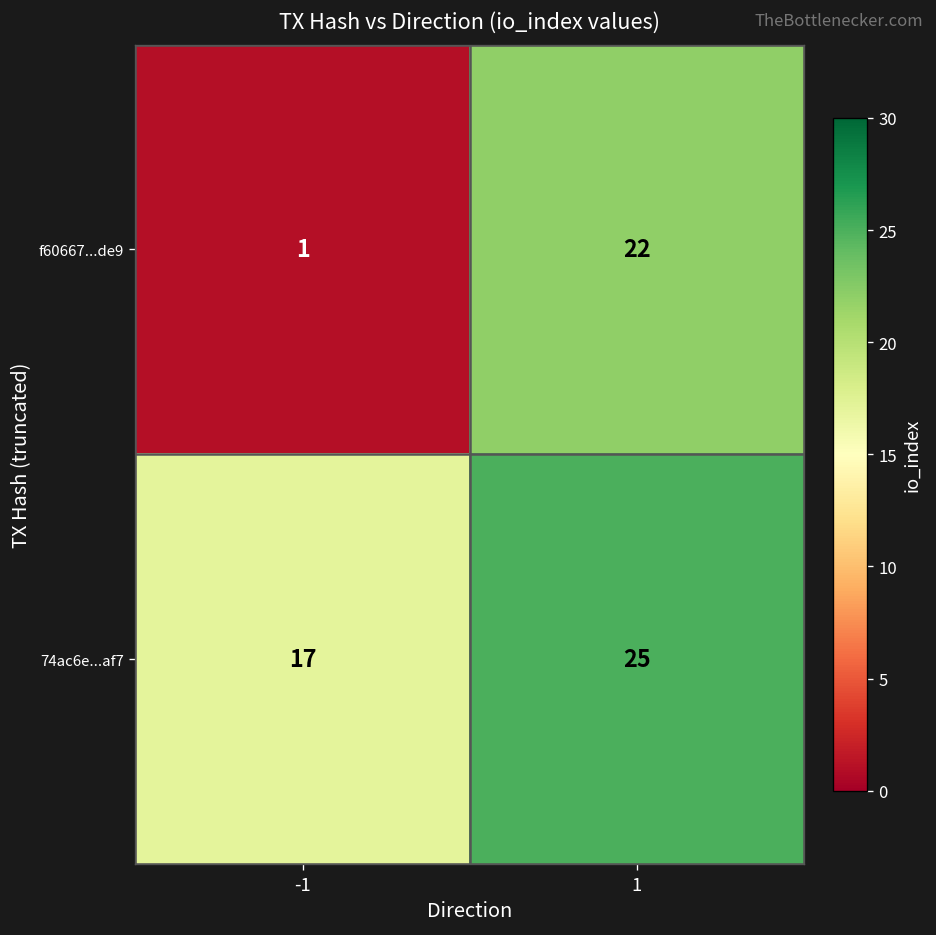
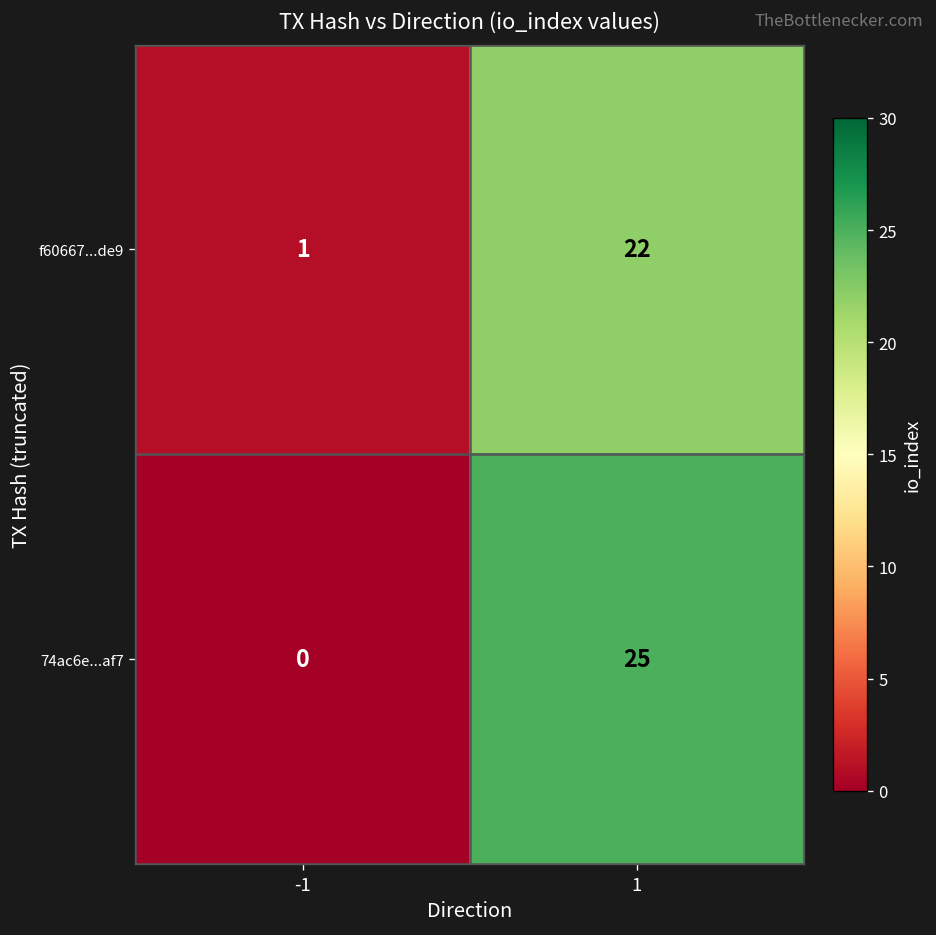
74ac6e...af7, -1: 17 -> 0
